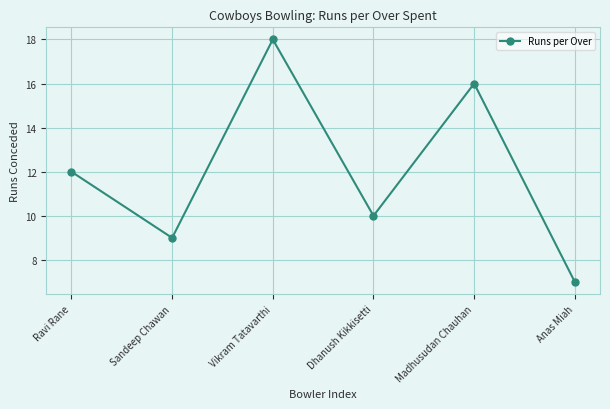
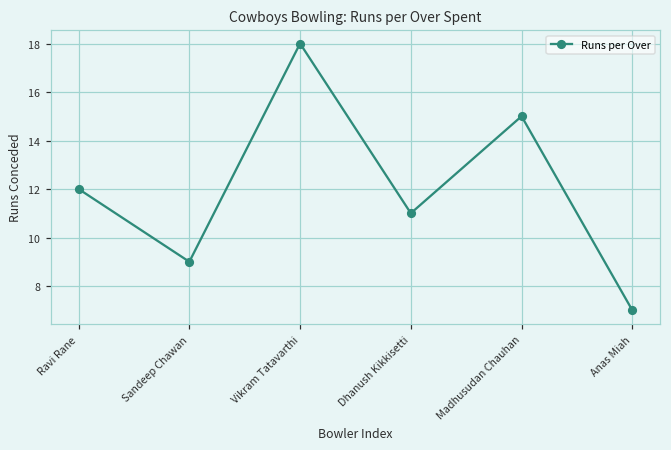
Dhanush Kikkisetti: 10 -> 11
Madhusudan Chauhan: 16 -> 15
